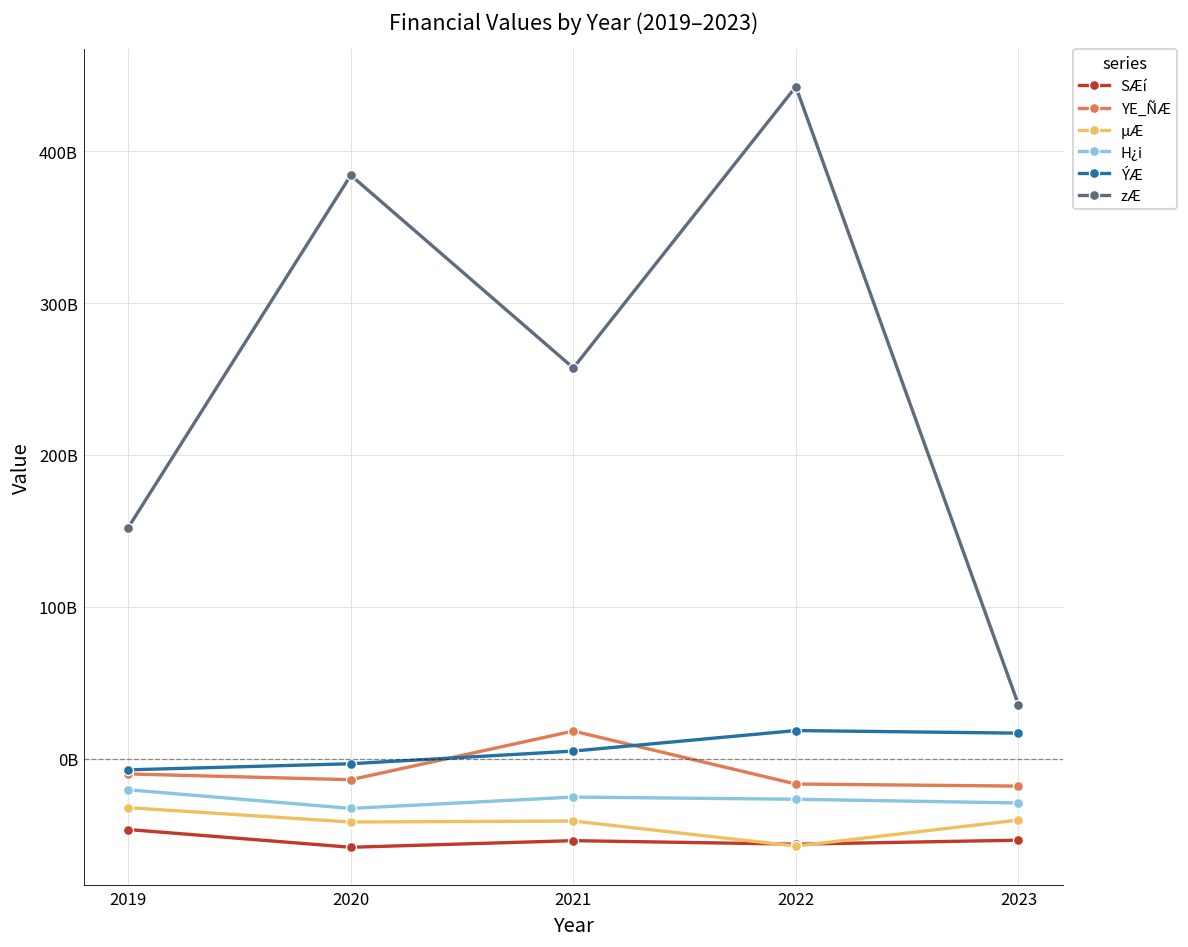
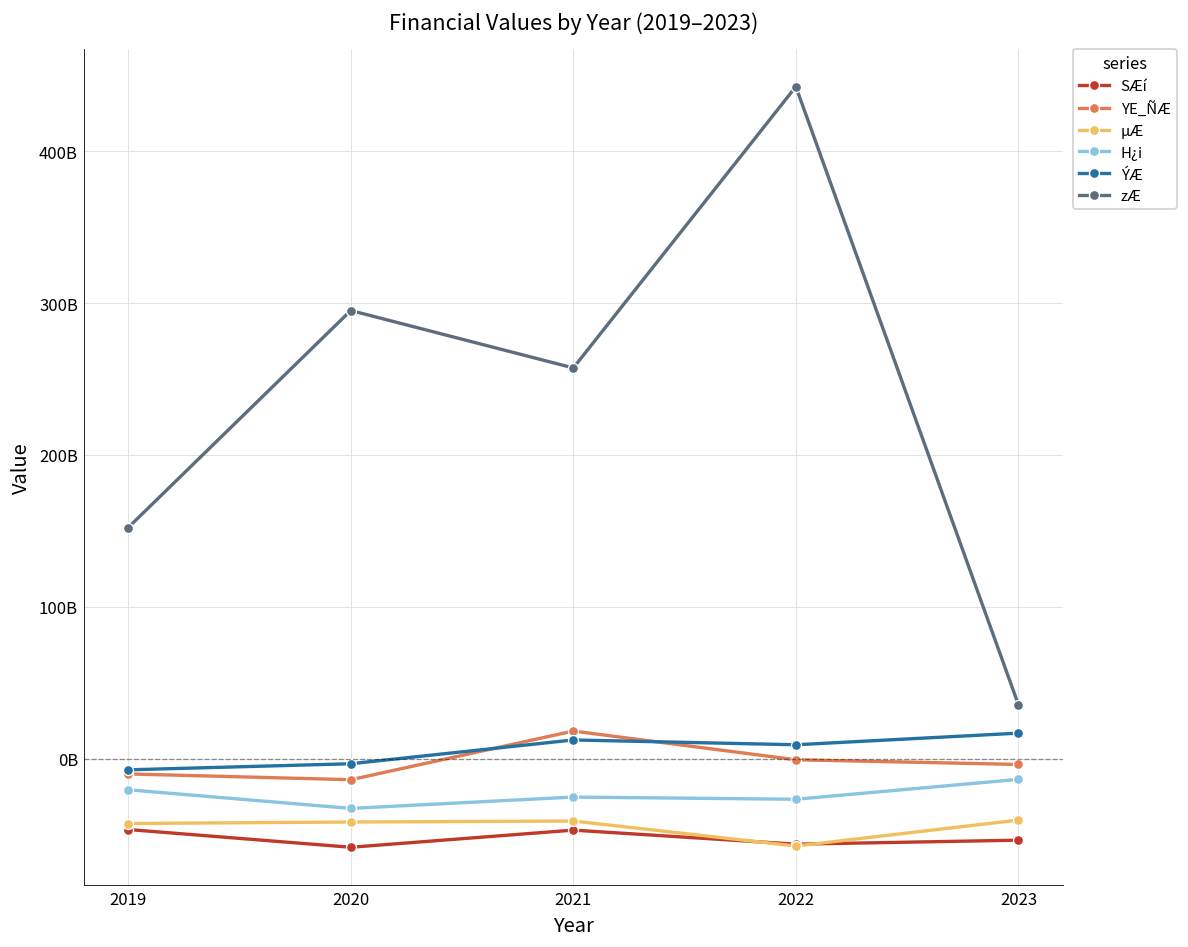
µÆ, 2019: -32000000000 -> -43000000000
zÆ, 2020: 384000000000 -> 295000000000
SÆí, 2021: -54000000000 -> -47000000000
ÝÆ, 2021: 5000000000 -> 12000000000
YE_ÑÆ, 2022: -17000000000 -> -1000000000
ÝÆ, 2022: 18000000000 -> 9000000000
YE_ÑÆ, 2023: -18000000000 -> -4000000000
H¿i, 2023: -29000000000 -> -14000000000
